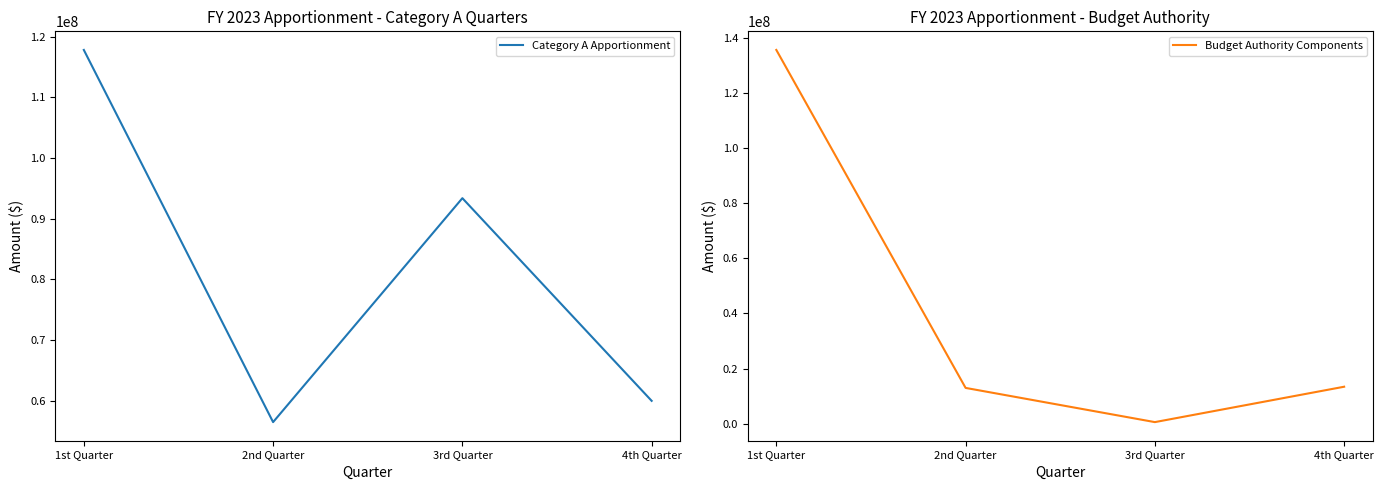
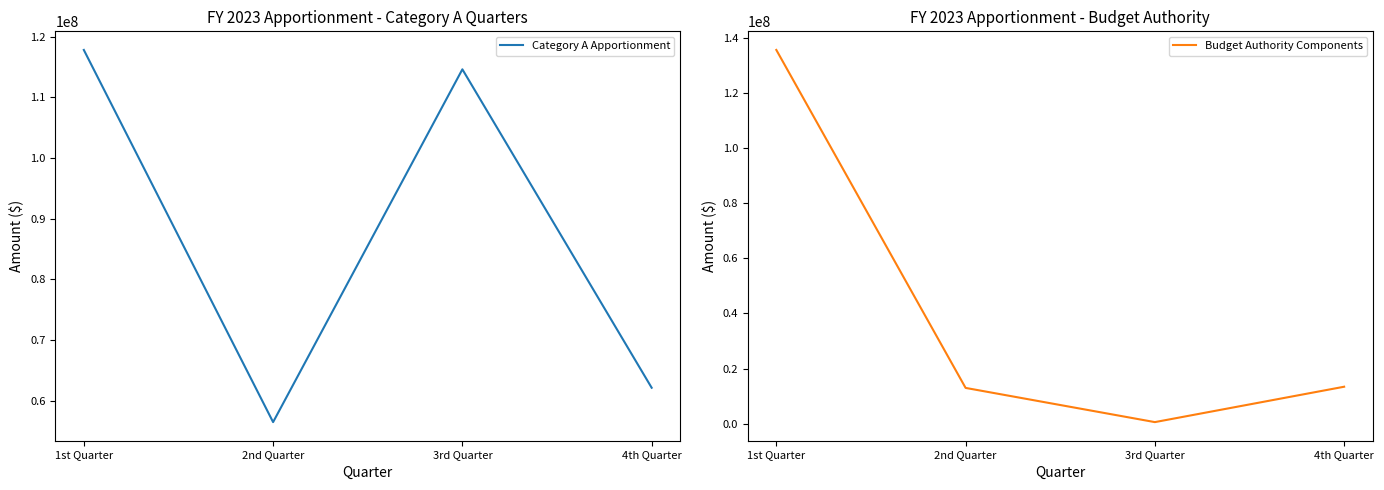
FY 2023 Apportionment - Category A Quarters, 3rd Quarter: 93000000 -> 115000000
FY 2023 Apportionment - Category A Quarters, 4th Quarter: 60000000 -> 62000000
